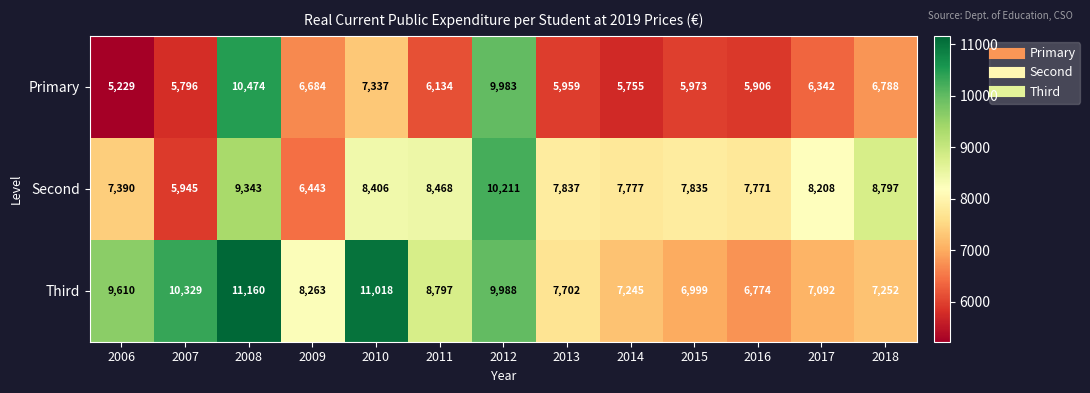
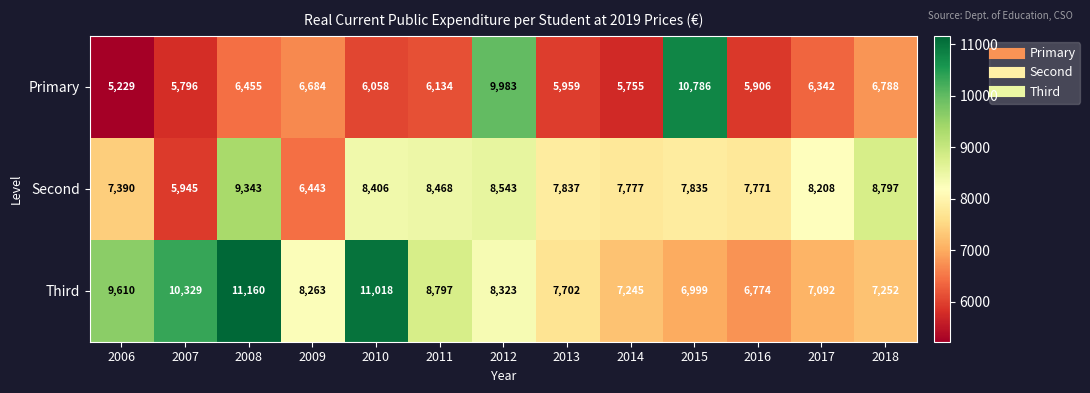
Primary, 2008: 10,474 -> 6,455
Primary, 2010: 7,337 -> 6,058
Primary, 2015: 5,973 -> 10,786
Second, 2012: 10,211 -> 8,543
Third, 2012: 9,988 -> 8,323
